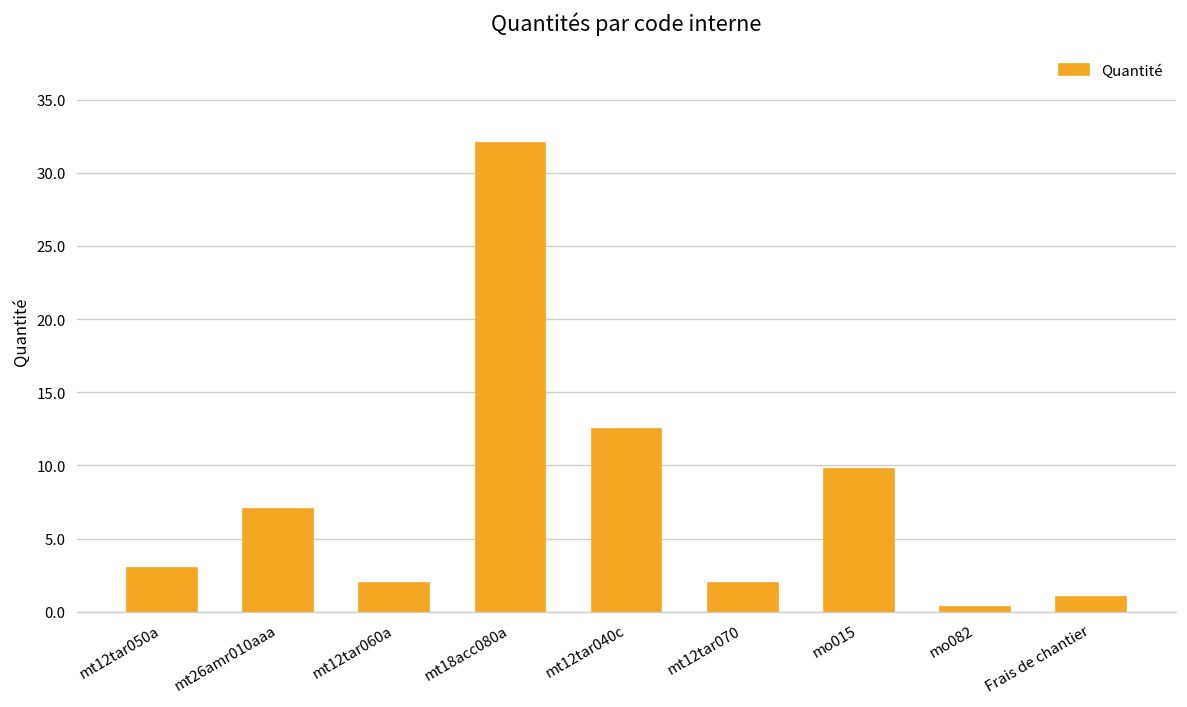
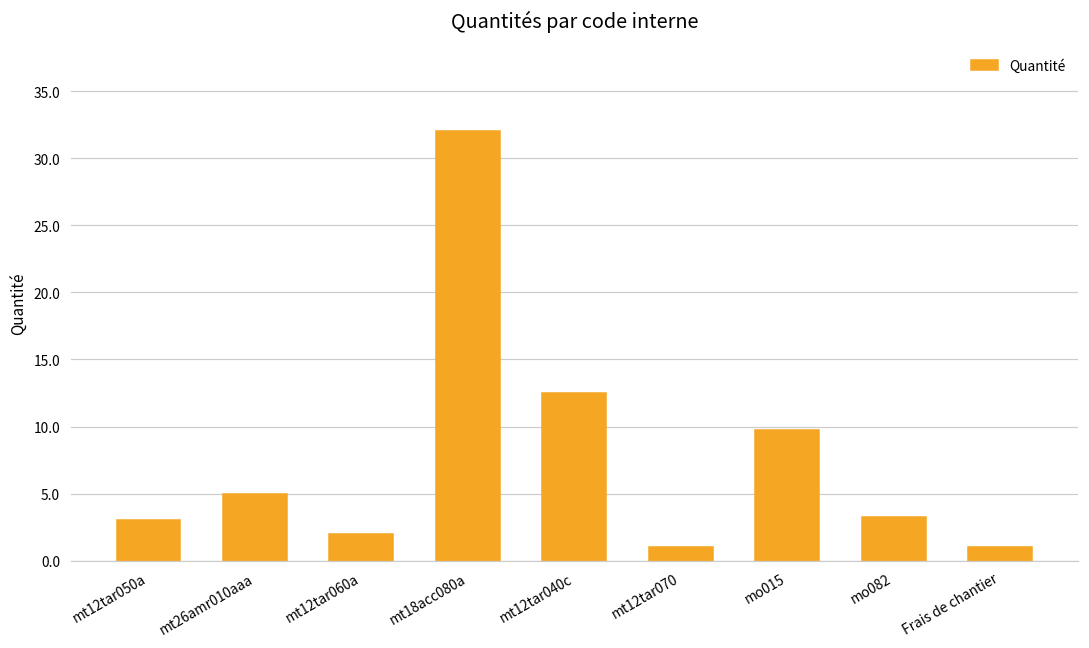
mt26amr010aaa: 7 -> 5
mt12tar070: 2 -> 1
mo082: 0.3 -> 3.2
